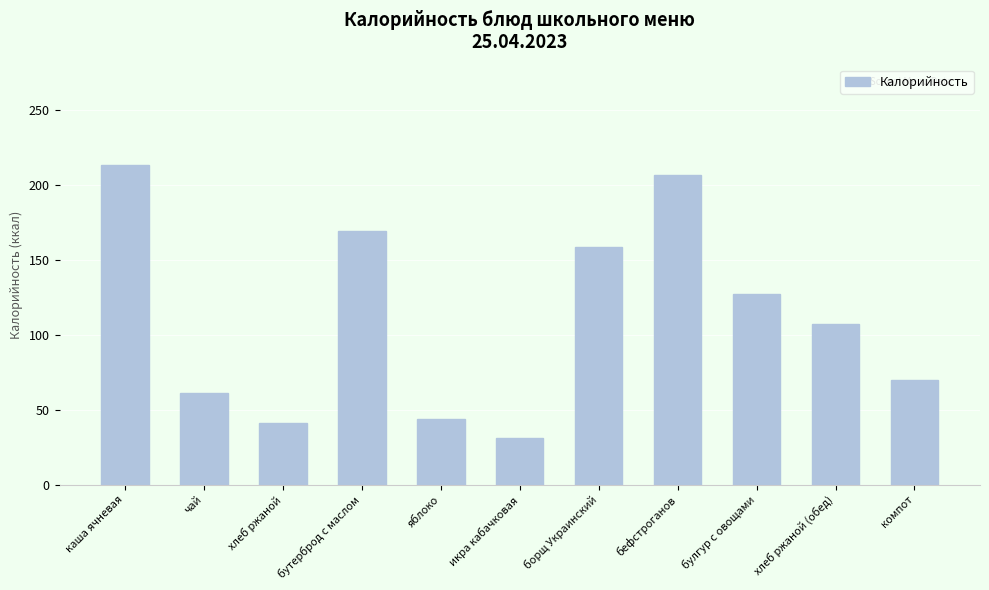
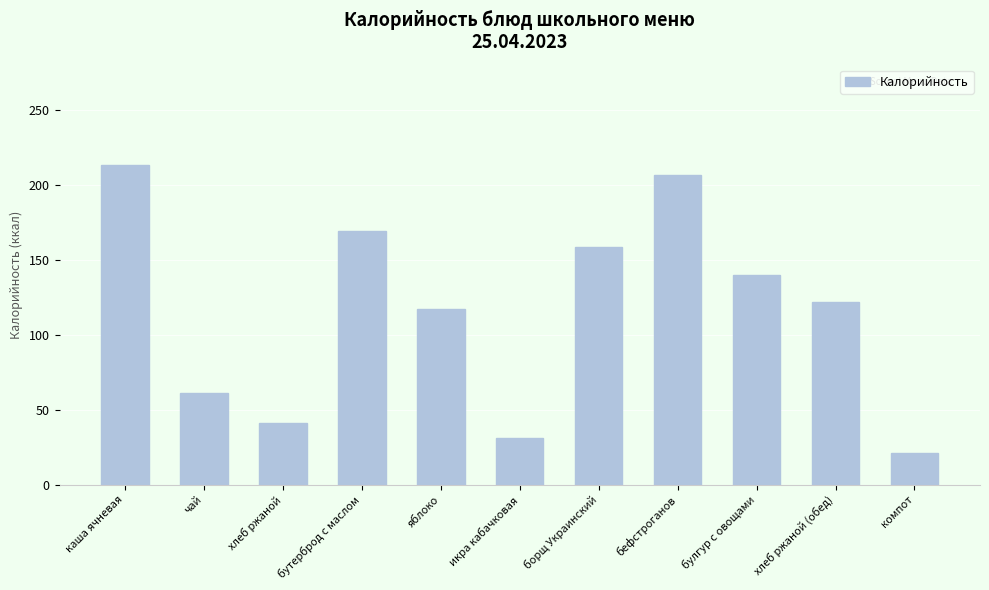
яблоко: 44 -> 117
булгур с овощами: 127 -> 140
хлеб ржаной (обед): 107 -> 122
компот: 70 -> 21
